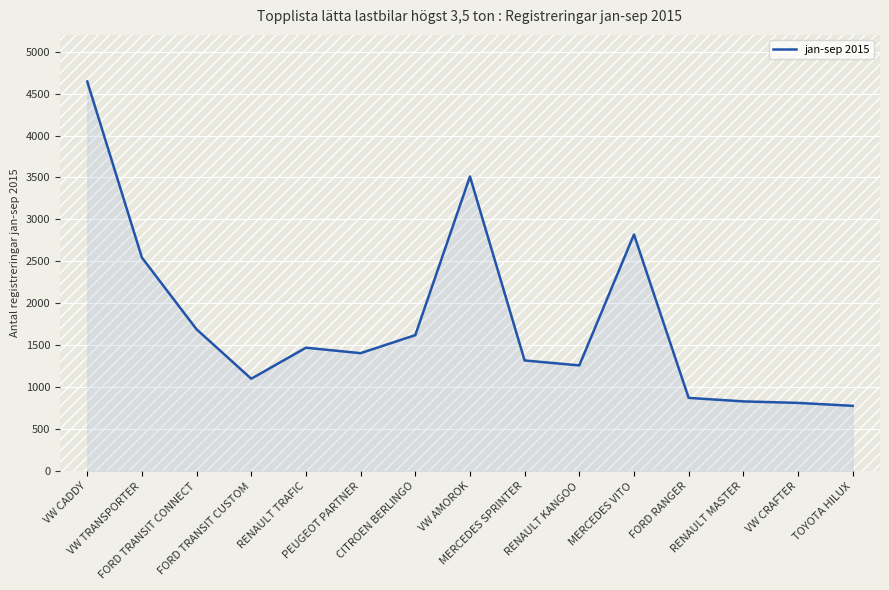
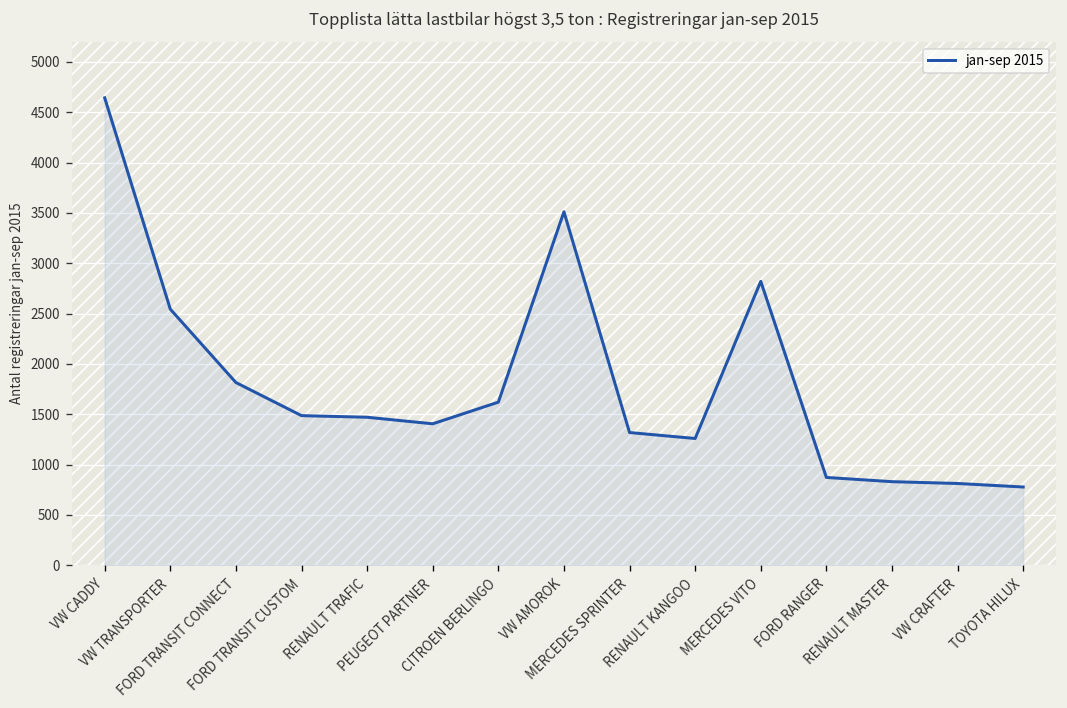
FORD TRANSIT CONNECT: 1700 -> 1800
FORD TRANSIT CUSTOM: 1100 -> 1500
